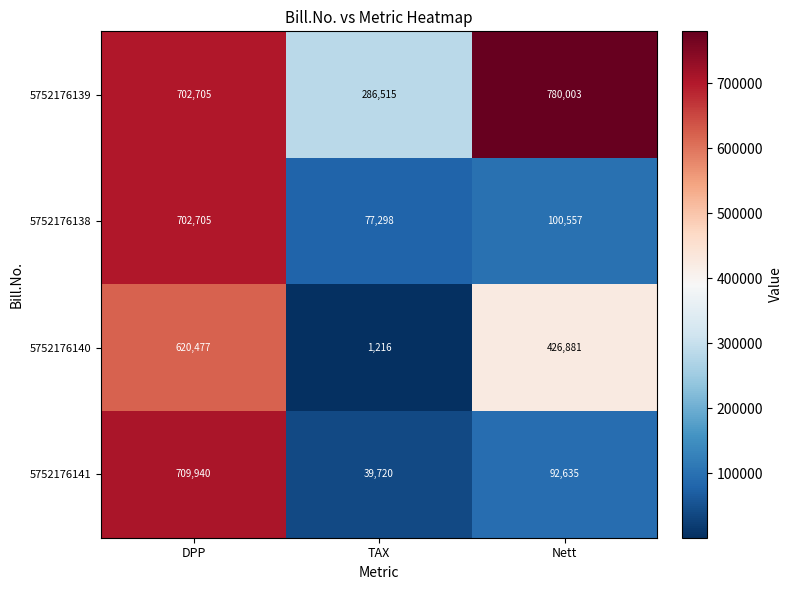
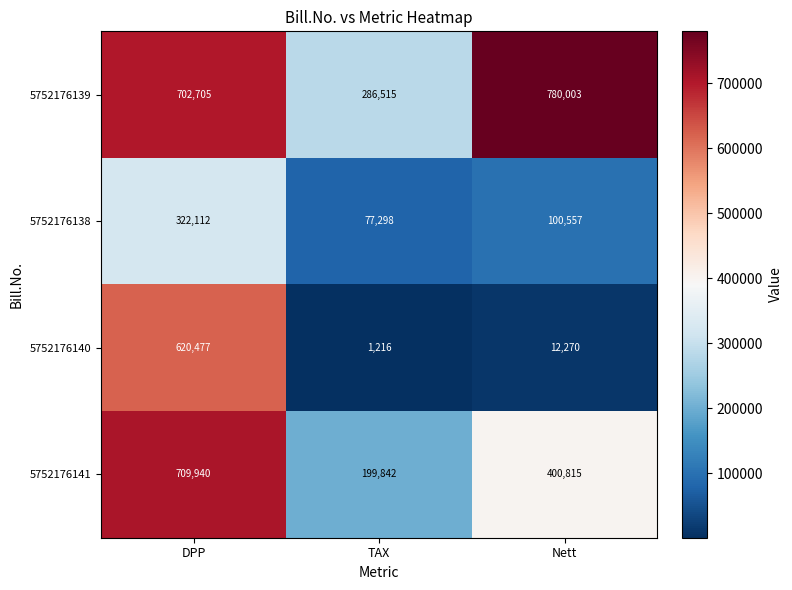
5752176138, DPP: 702,705 -> 322,112
5752176140, Nett: 426,881 -> 12,270
5752176141, TAX: 39,720 -> 199,842
5752176141, Nett: 92,635 -> 400,815
